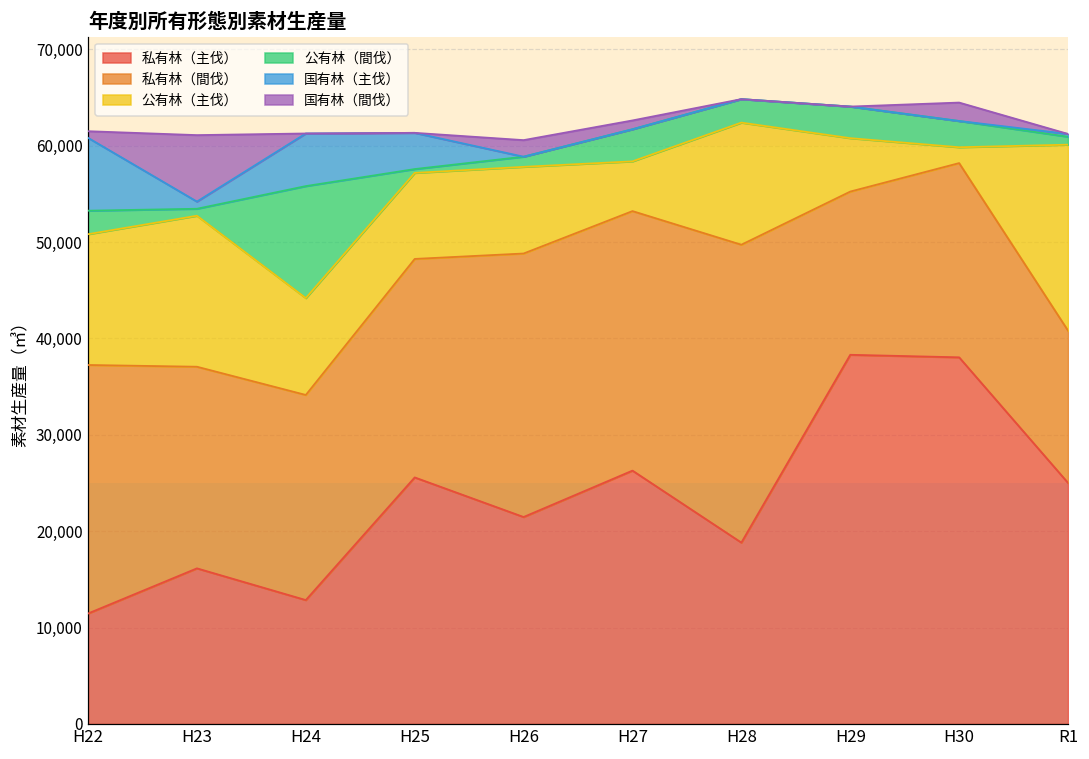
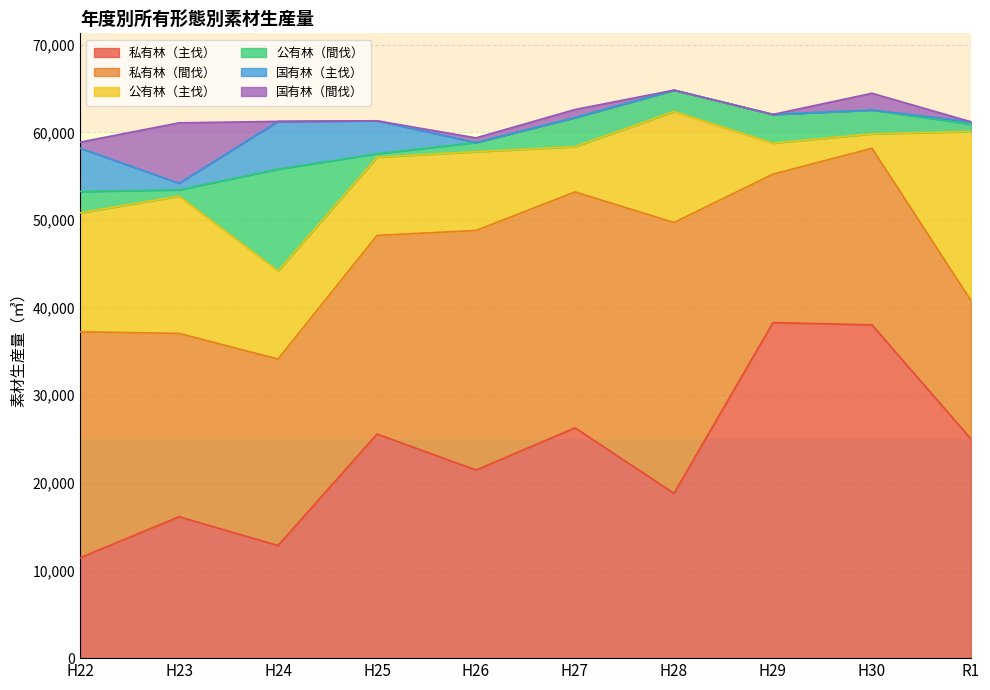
国有林（主伐）, H22: 8,000 -> 5,000
国有林（間伐）, H26: 2,000 -> 1,000
公有林（主伐）, H29: 6,000 -> 4,000
